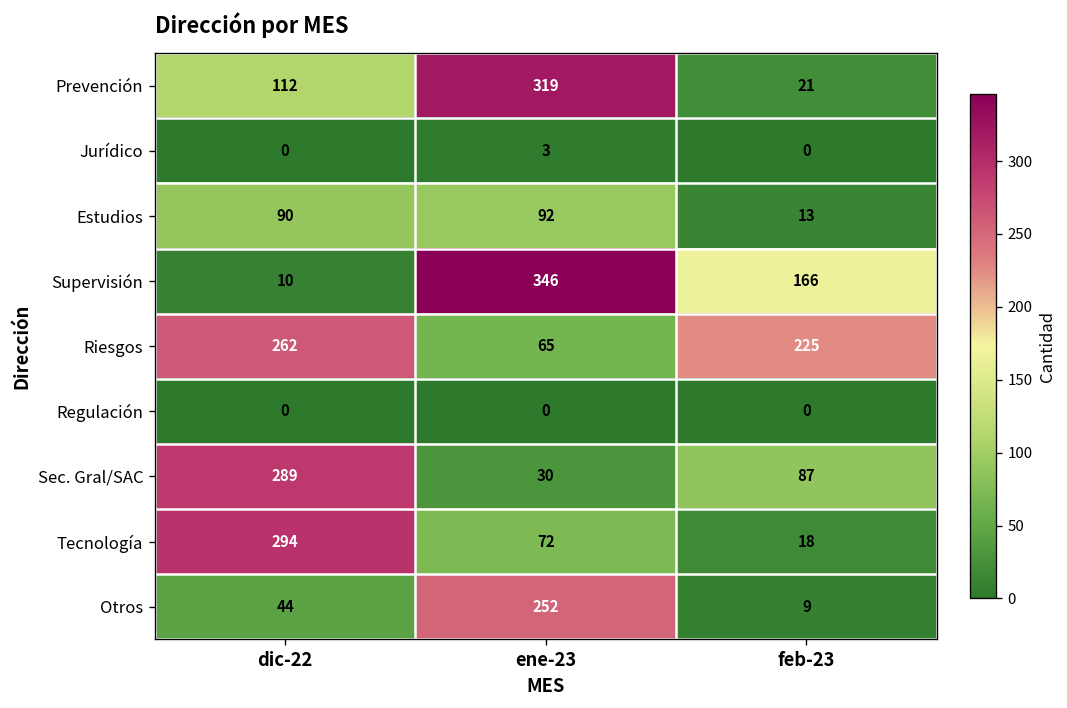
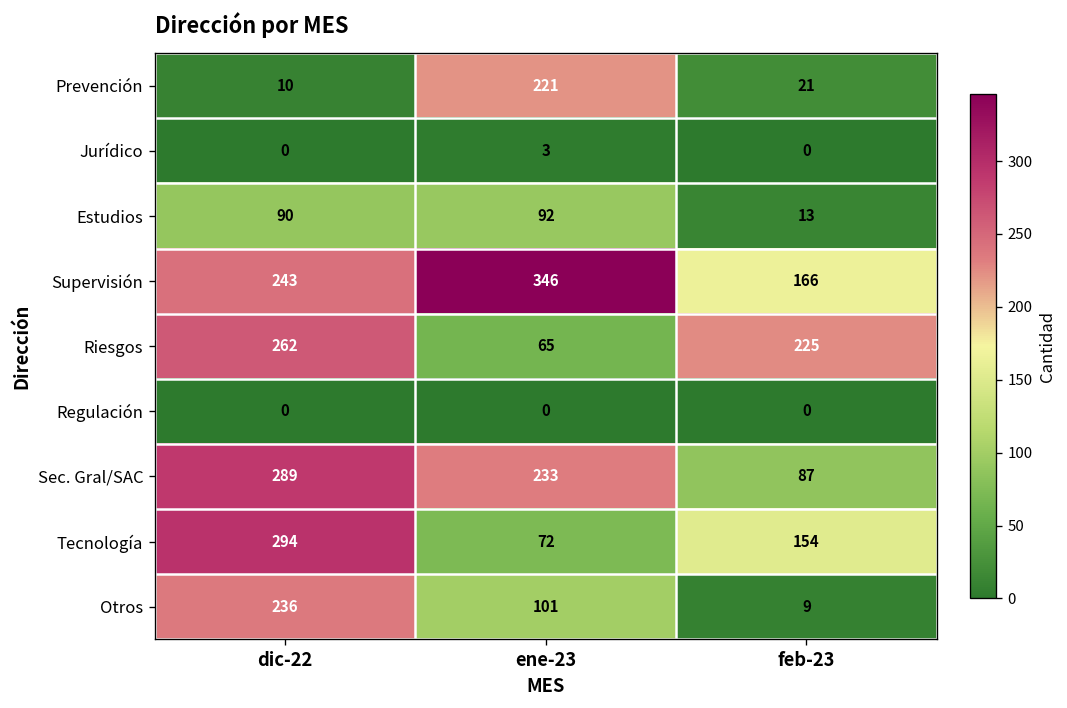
Prevención, dic-22: 112 -> 10
Prevención, ene-23: 319 -> 221
Supervisión, dic-22: 10 -> 243
Sec. Gral/SAC, ene-23: 30 -> 233
Tecnología, feb-23: 18 -> 154
Otros, dic-22: 44 -> 236
Otros, ene-23: 252 -> 101
